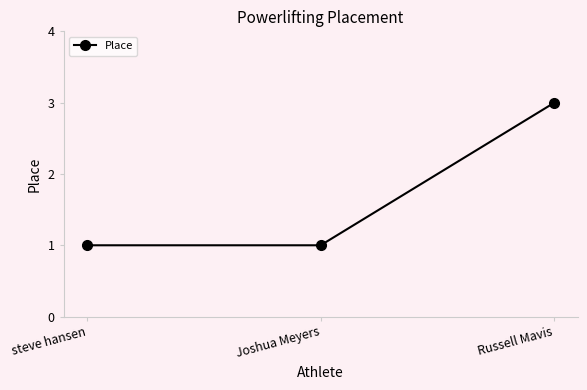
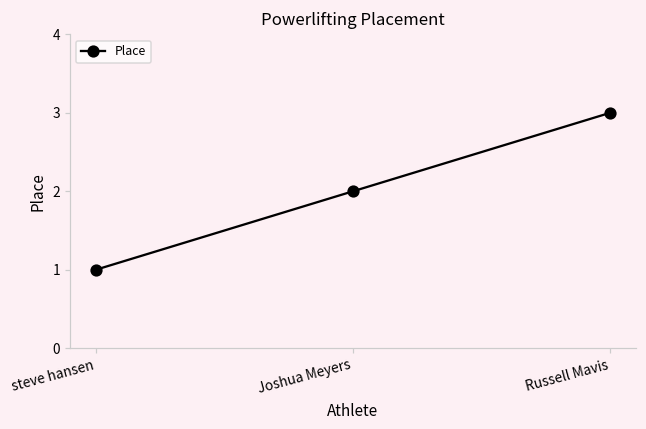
Joshua Meyers: 1 -> 2
